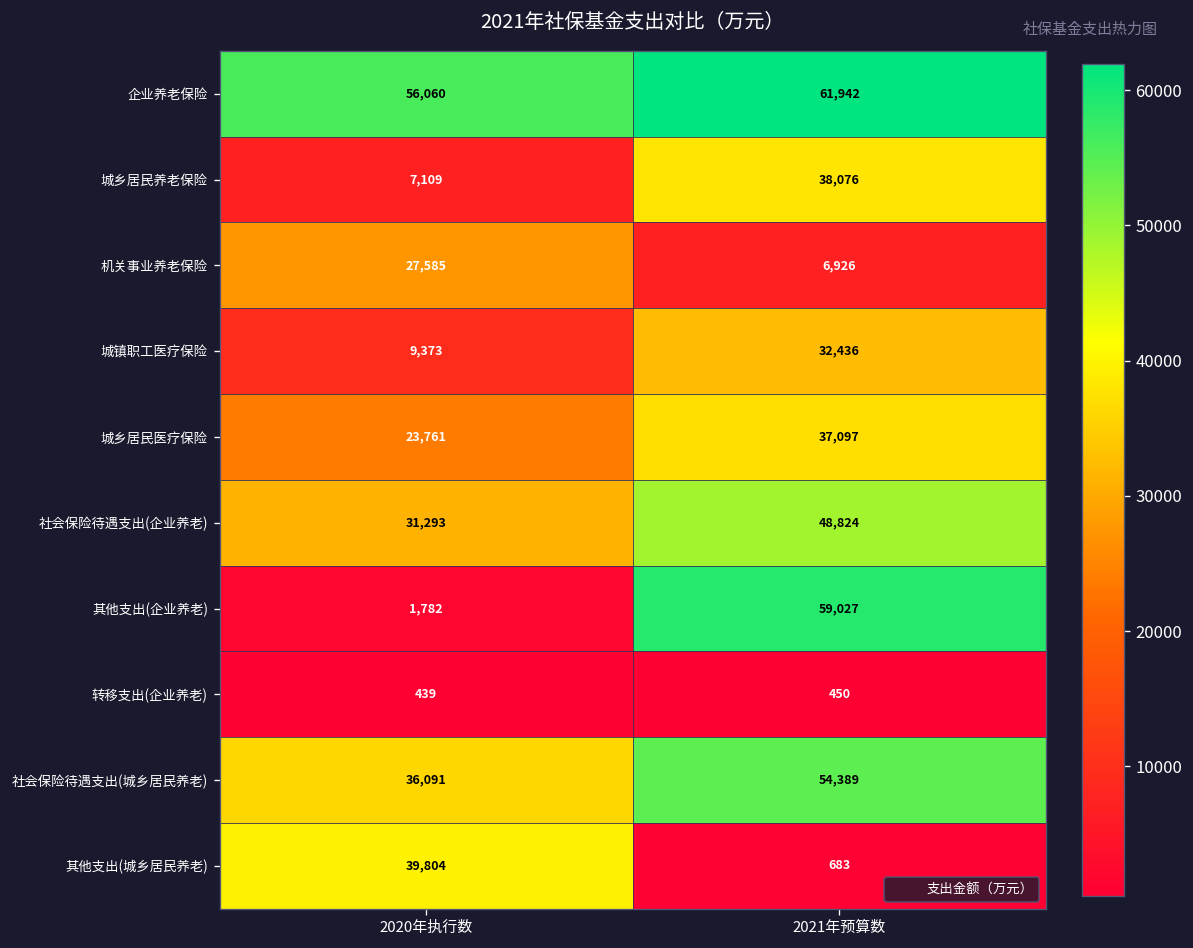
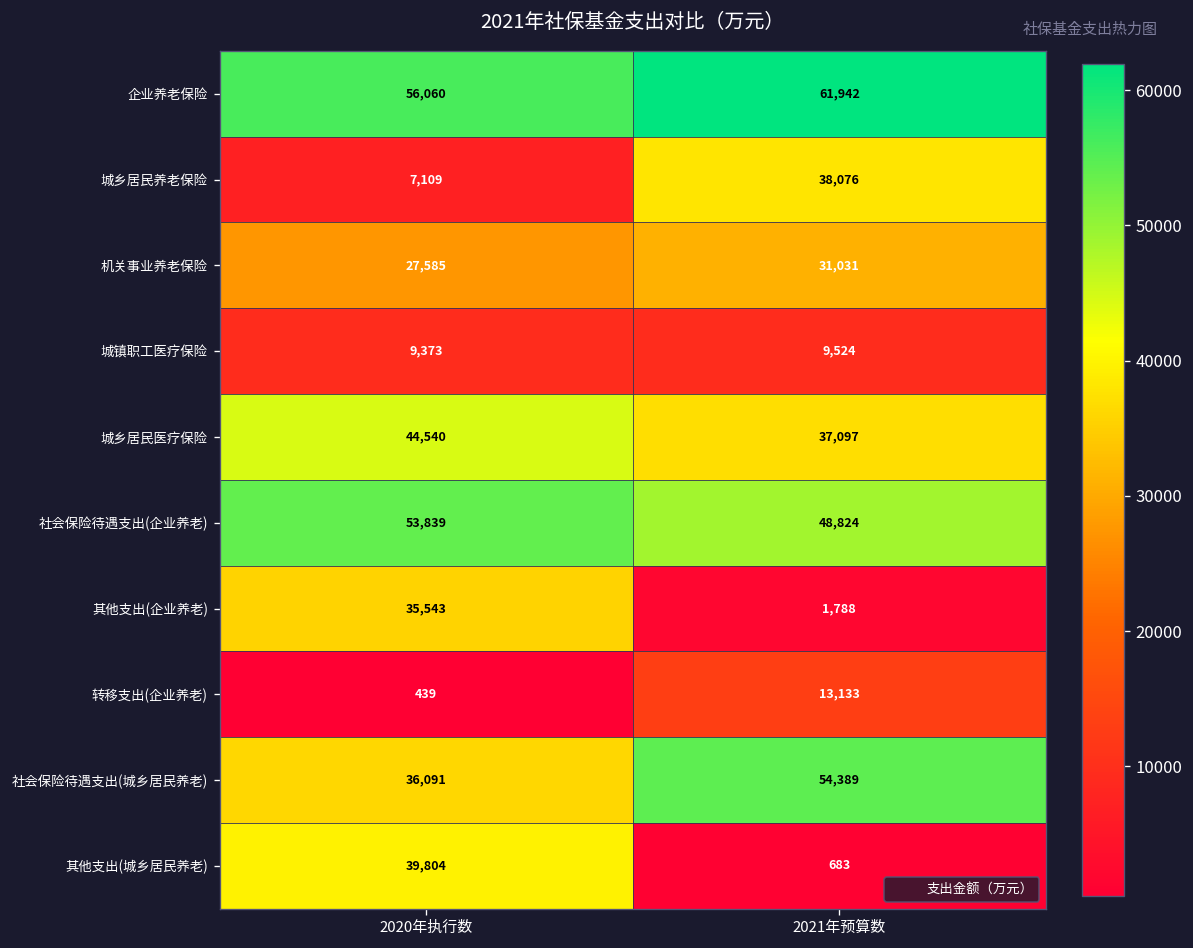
机关事业养老保险, 2021年预算数: 6,926 -> 31,031
城镇职工医疗保险, 2021年预算数: 32,436 -> 9,524
城乡居民医疗保险, 2020年执行数: 23,761 -> 44,540
社会保险待遇支出(企业养老), 2020年执行数: 31,293 -> 53,839
其他支出(企业养老), 2020年执行数: 1,782 -> 35,543
其他支出(企业养老), 2021年预算数: 59,027 -> 1,788
转移支出(企业养老), 2021年预算数: 450 -> 13,133
